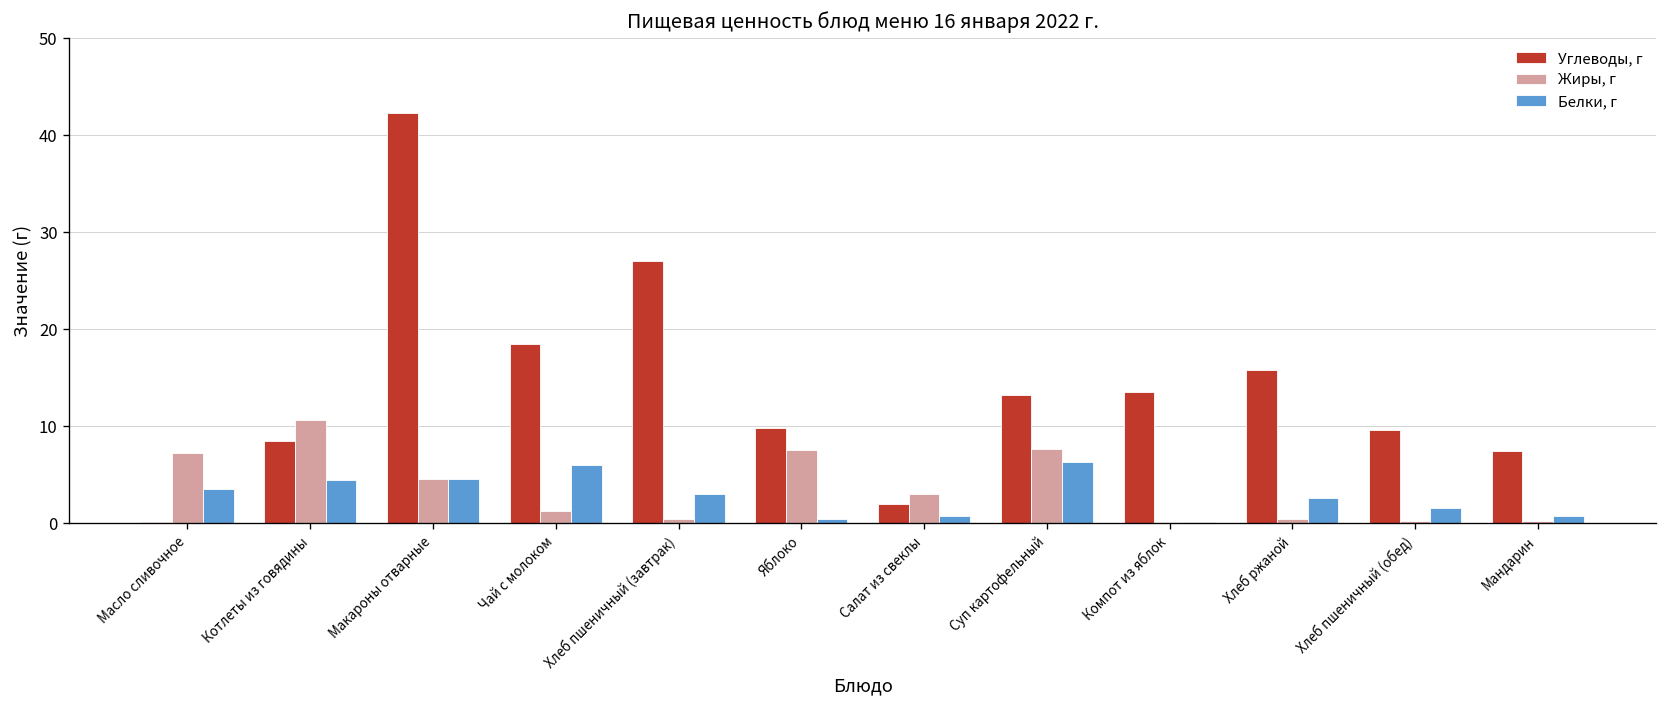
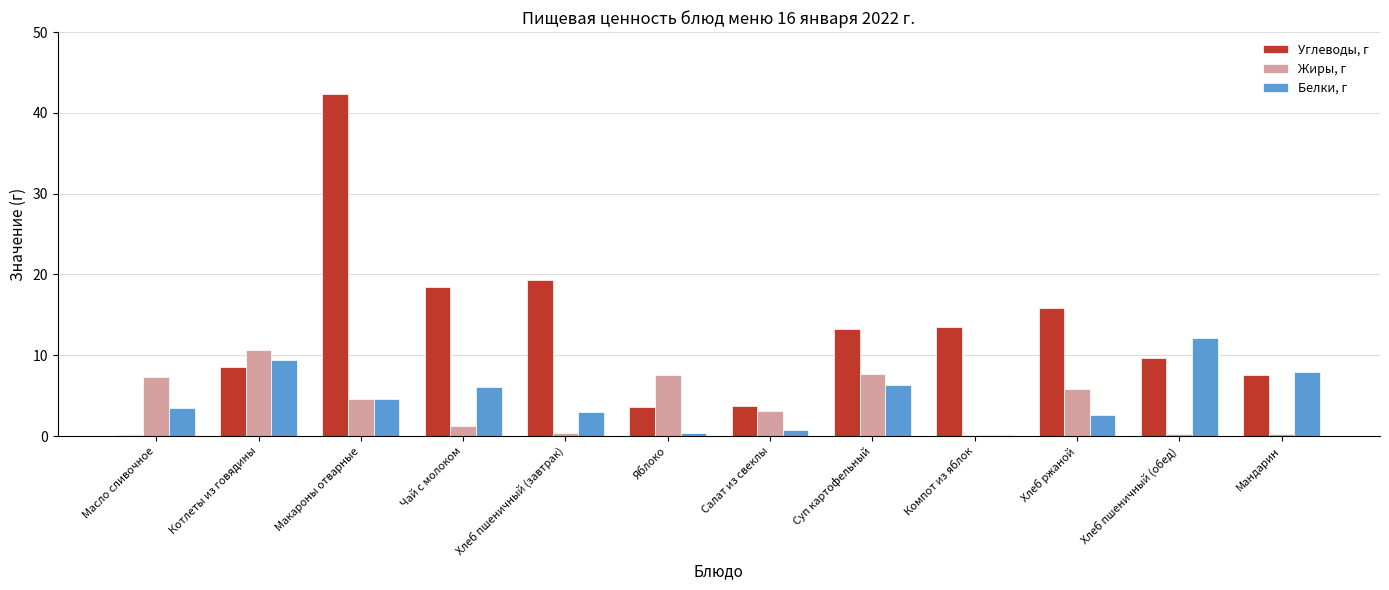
Белки, г, Котлеты из говядины: 4 -> 9
Углеводы, г, Хлеб пшеничный (завтрак): 27 -> 19
Углеводы, г, Яблоко: 10 -> 4
Углеводы, г, Салат из свеклы: 2 -> 4
Жиры, г, Хлеб ржаной: 0 -> 6
Белки, г, Хлеб пшеничный (обед): 2 -> 12
Белки, г, Мандарин: 1 -> 8
